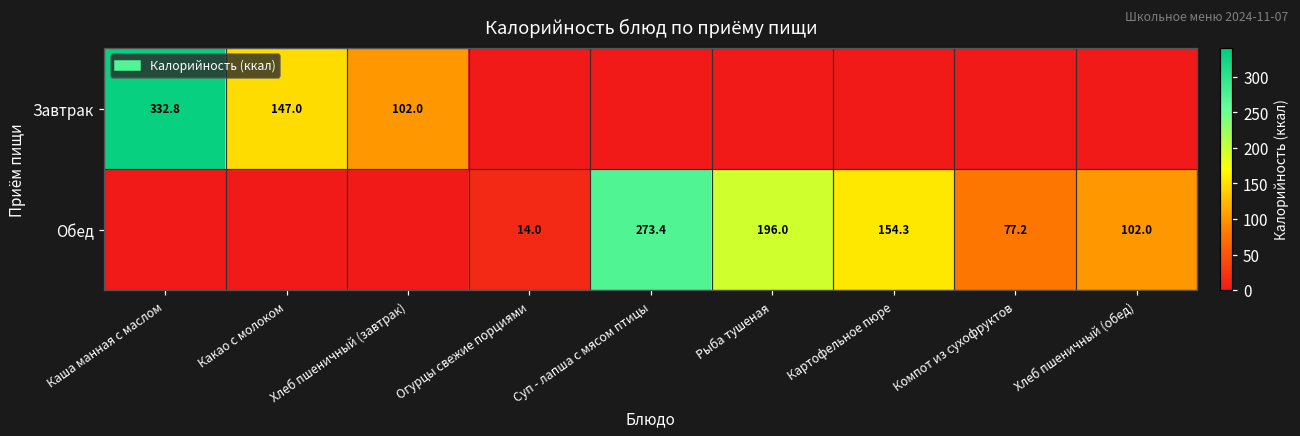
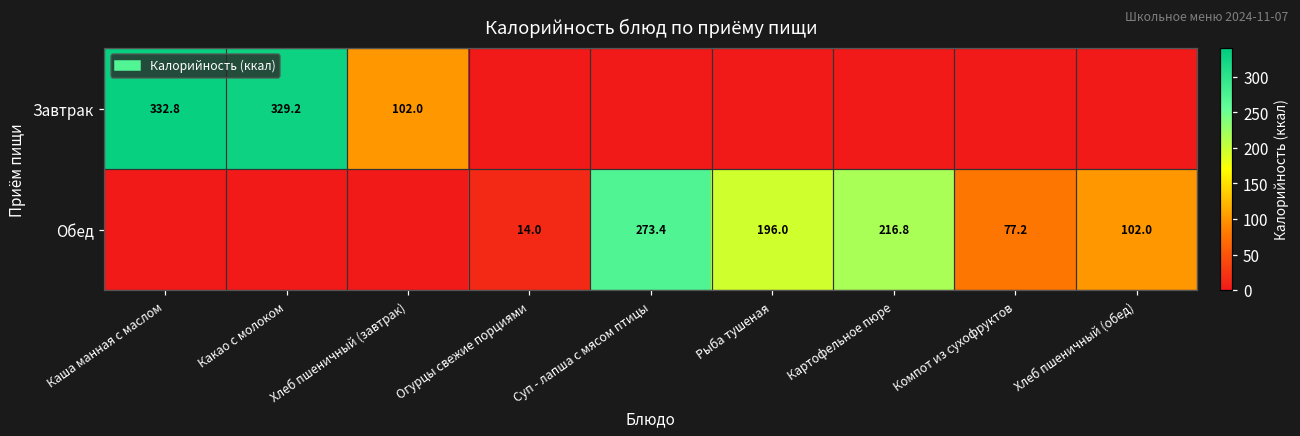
Завтрак, Какао с молоком: 147.0 -> 329.2
Обед, Картофельное пюре: 154.3 -> 216.8
